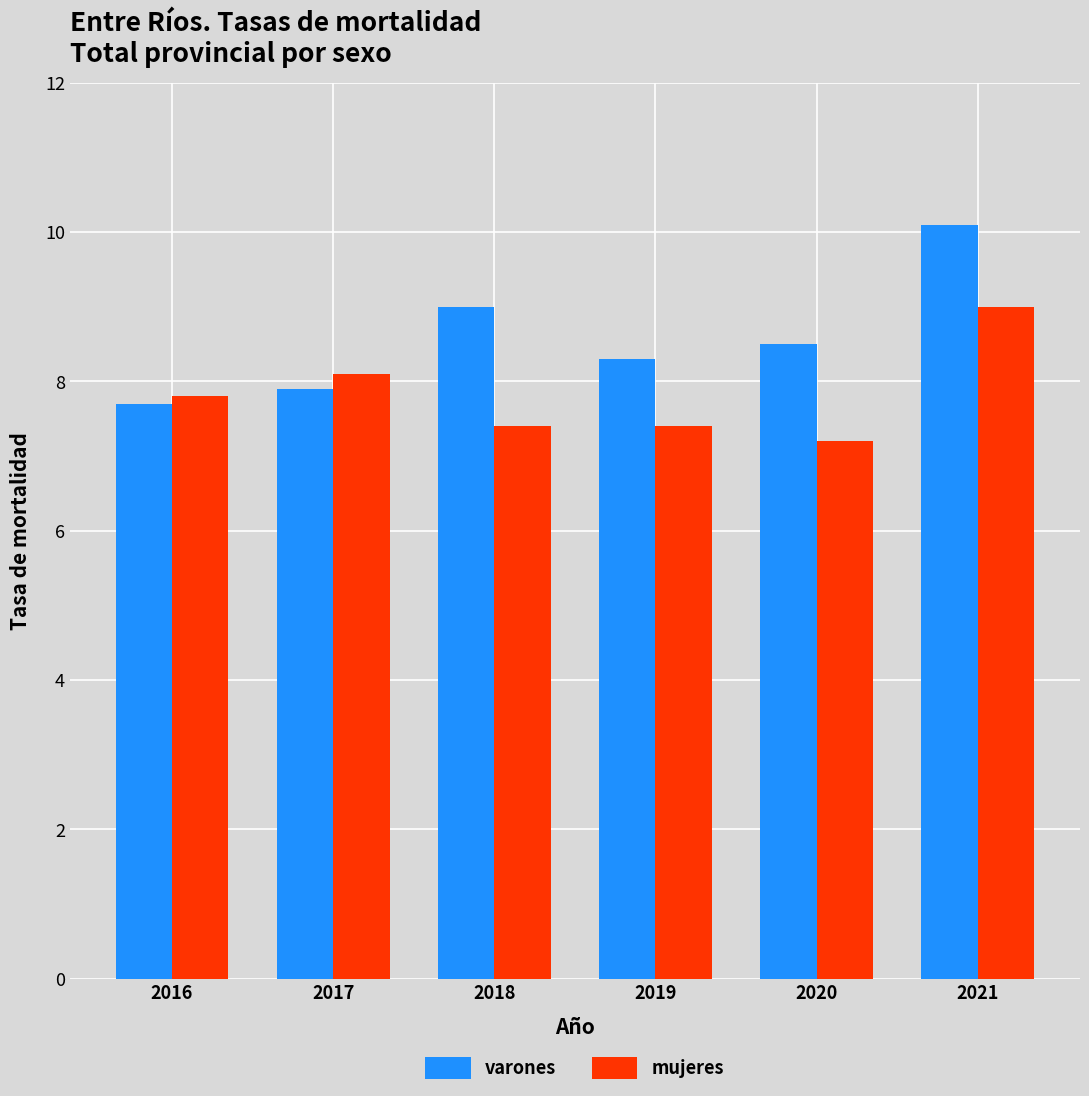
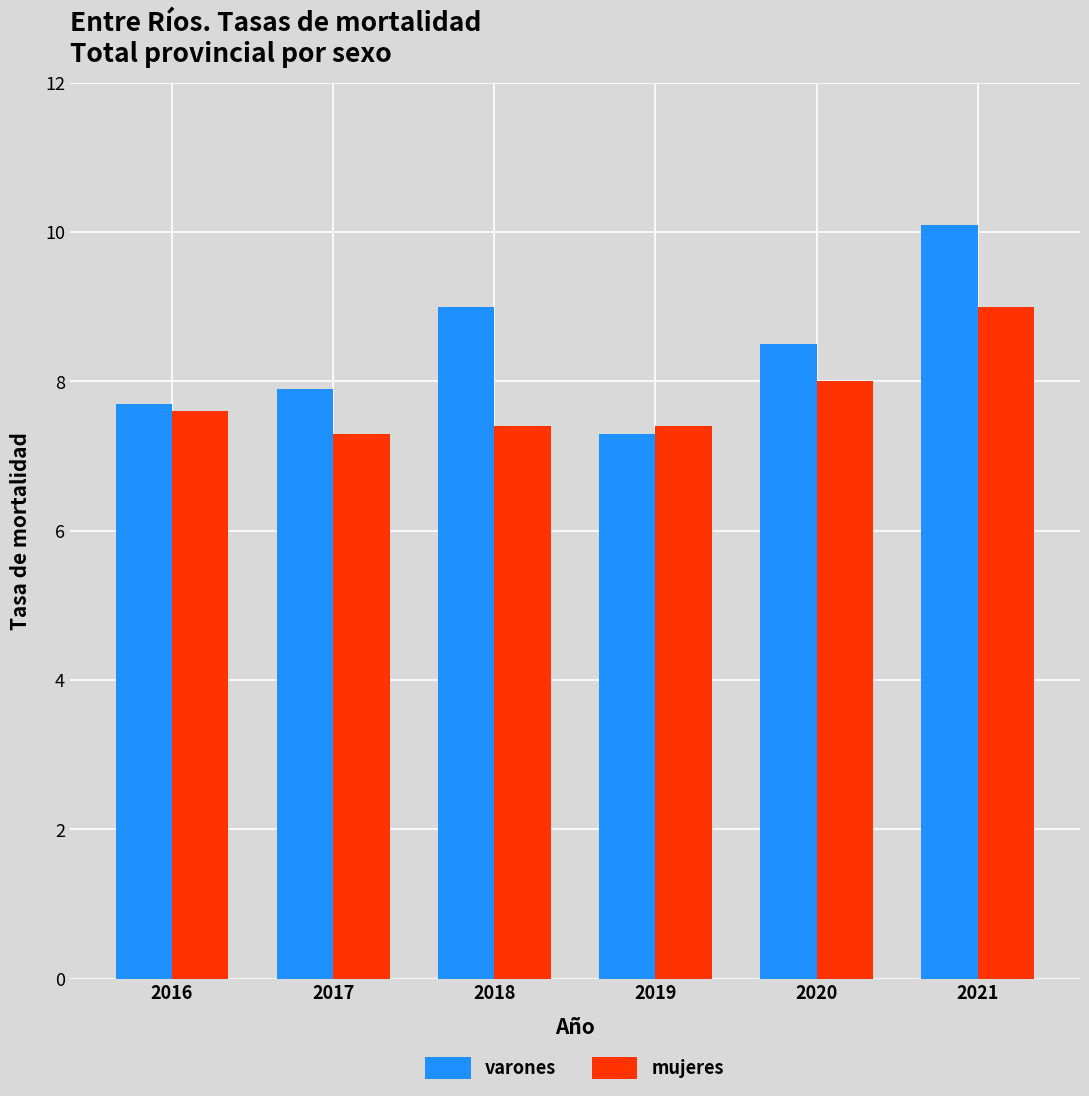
mujeres, 2016: 7.8 -> 7.6
mujeres, 2017: 8.1 -> 7.3
varones, 2019: 8.3 -> 7.3
mujeres, 2020: 7.2 -> 8.0
